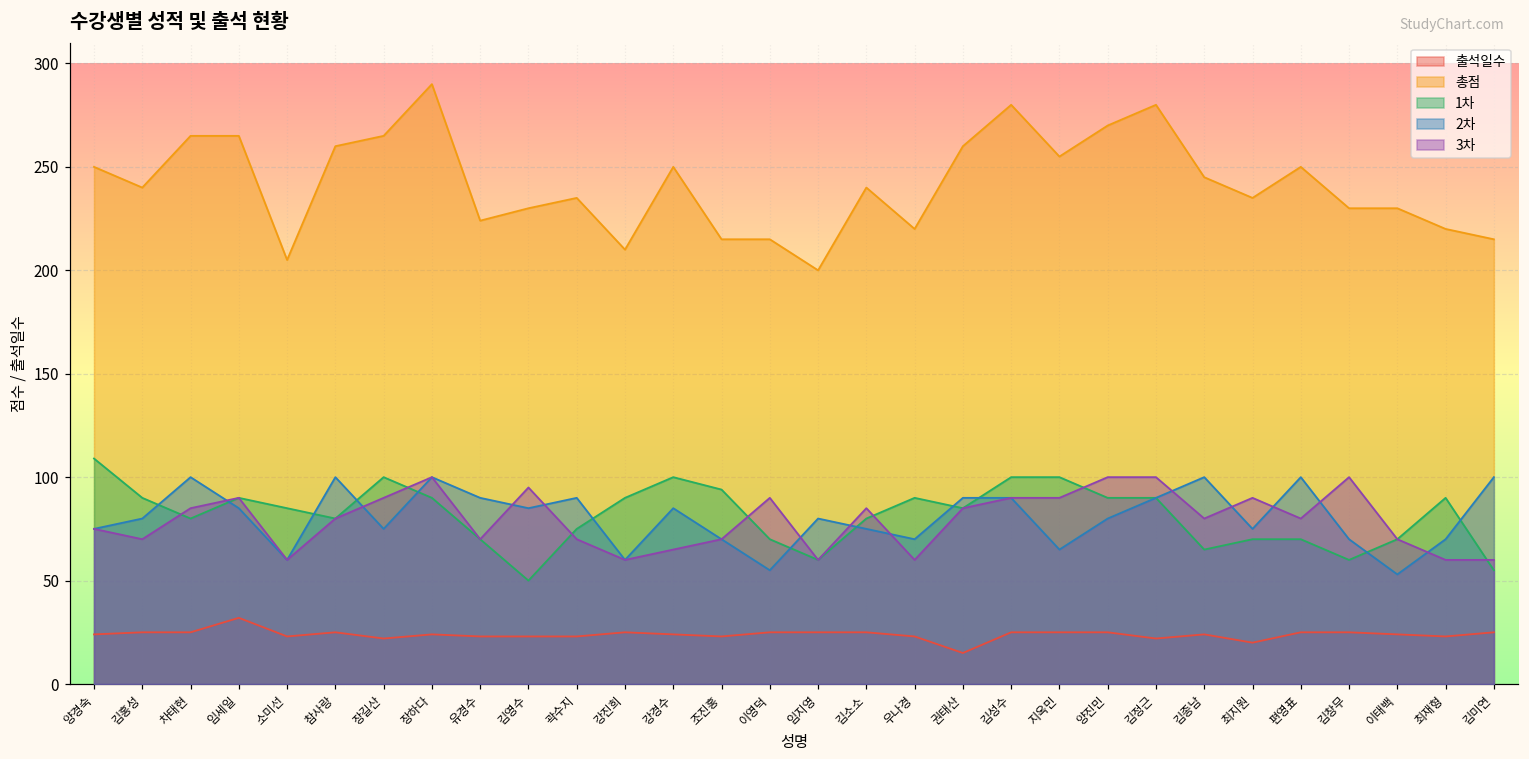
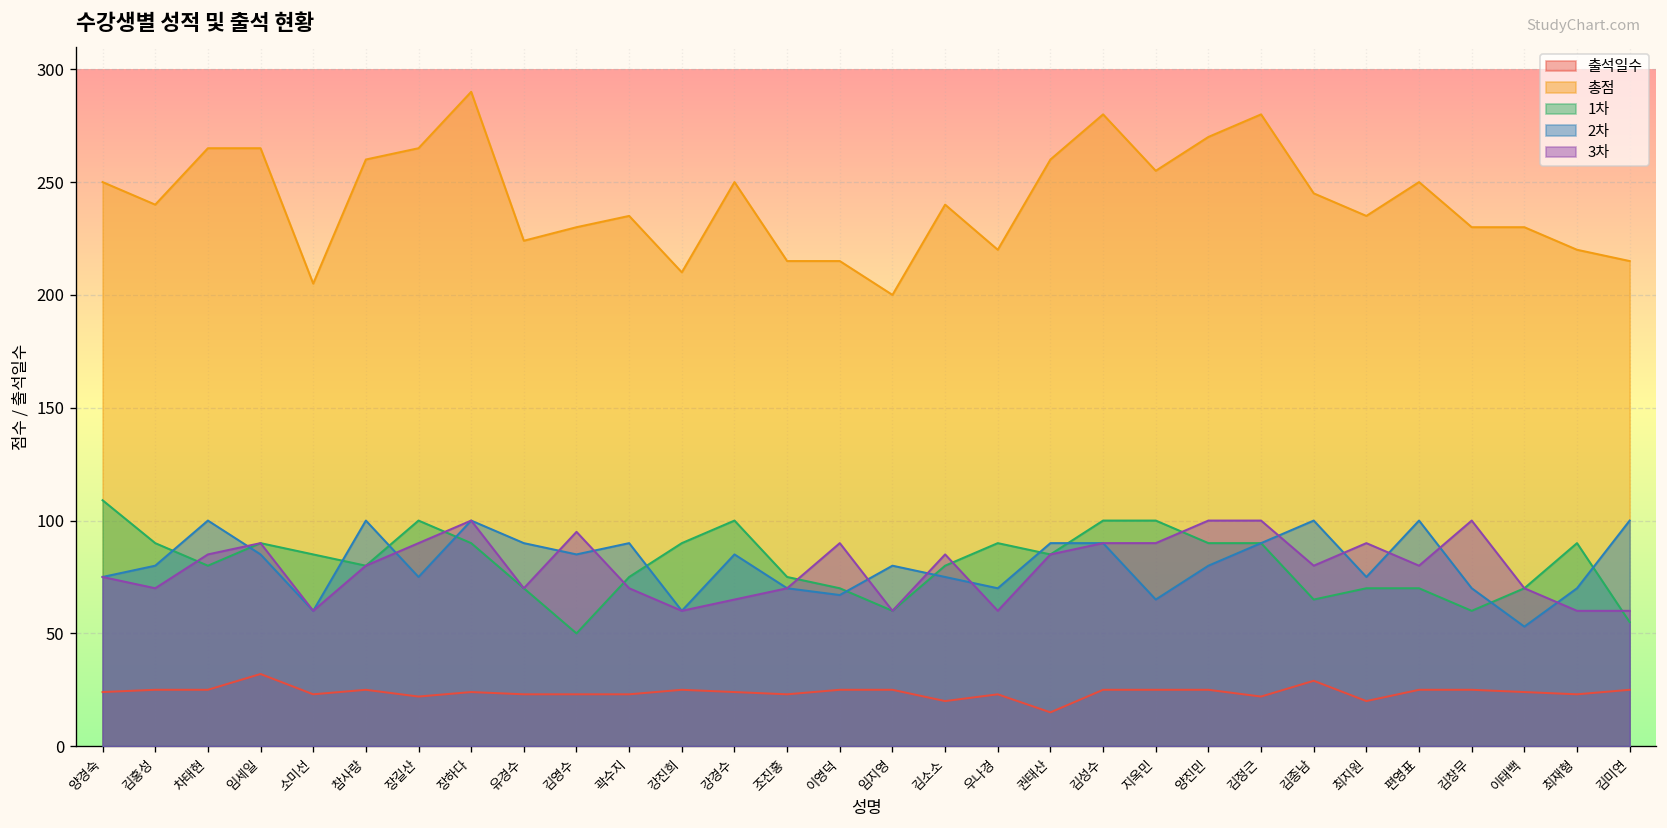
1차, 조진홍: 94 -> 75
2차, 이영덕: 55 -> 67
출석일수, 김소소: 25 -> 20
출석일수, 김종남: 24 -> 29
